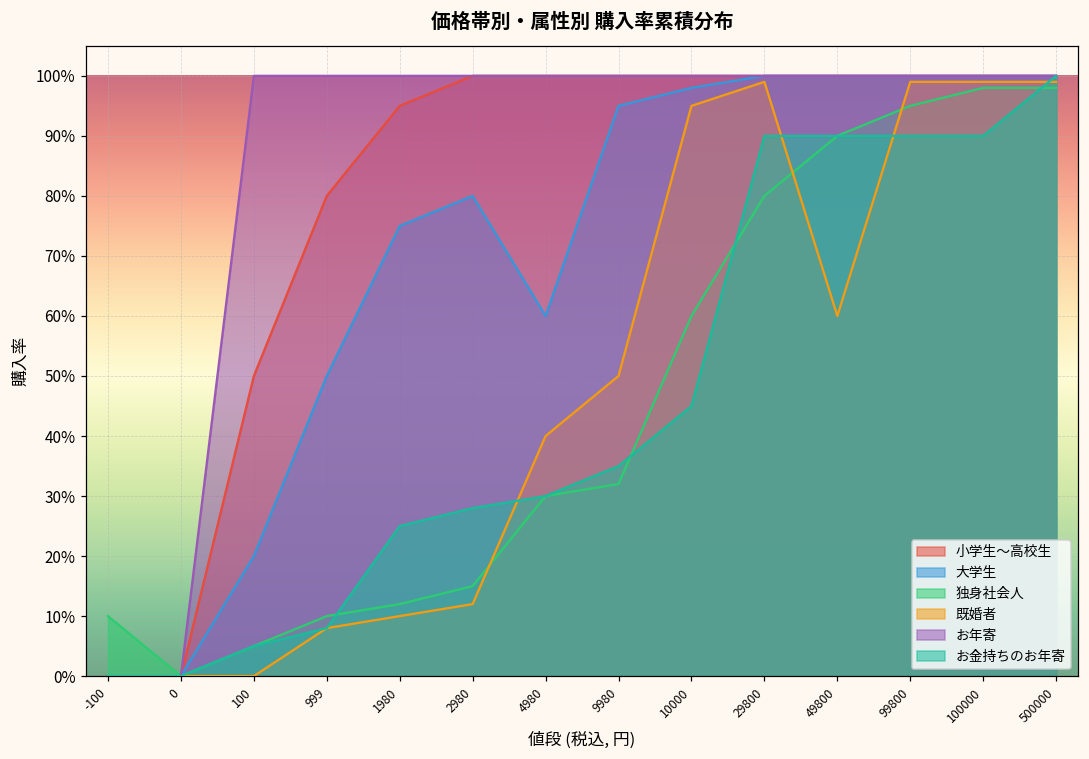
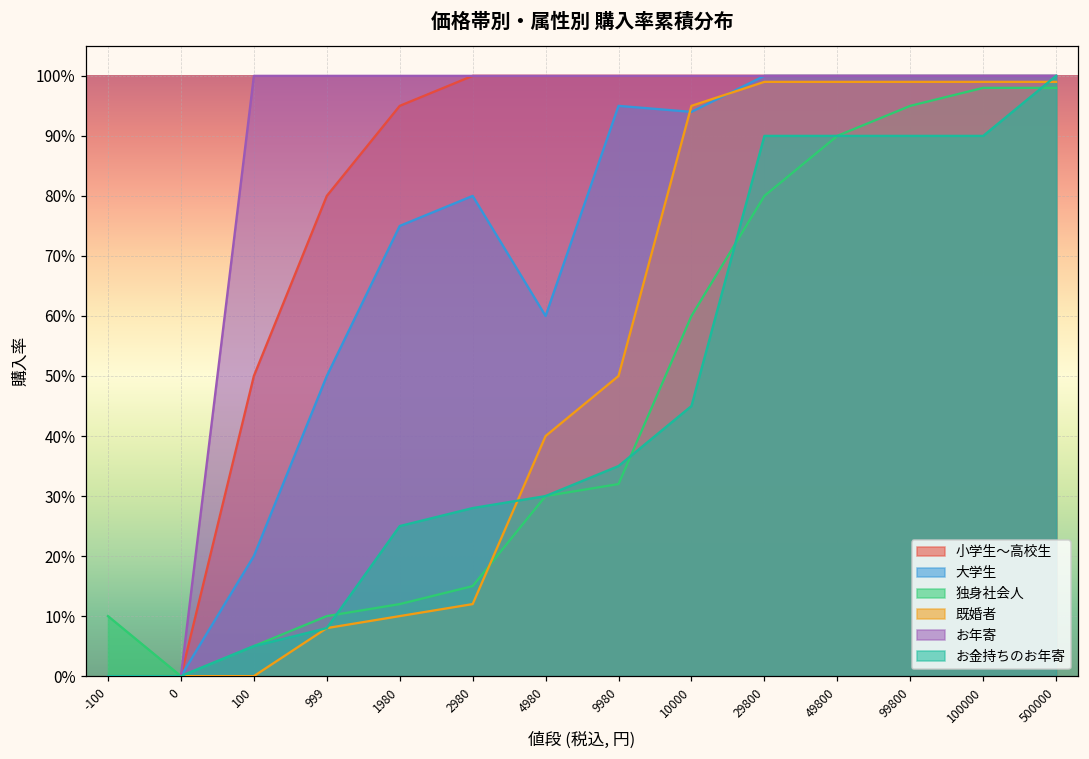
大学生, 10000: 98% -> 94%
既婚者, 49800: 60% -> 99%
